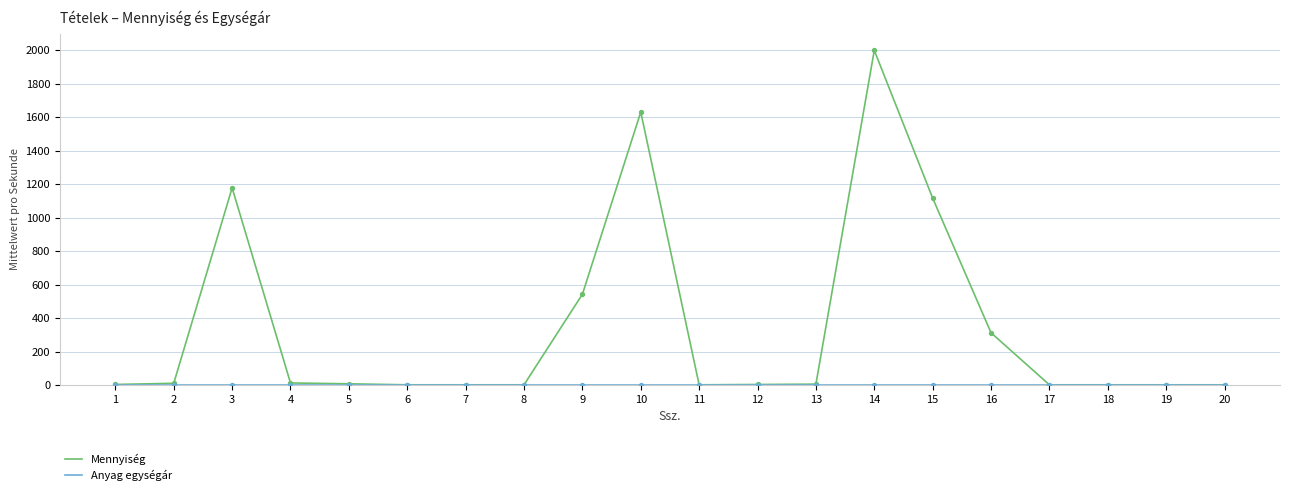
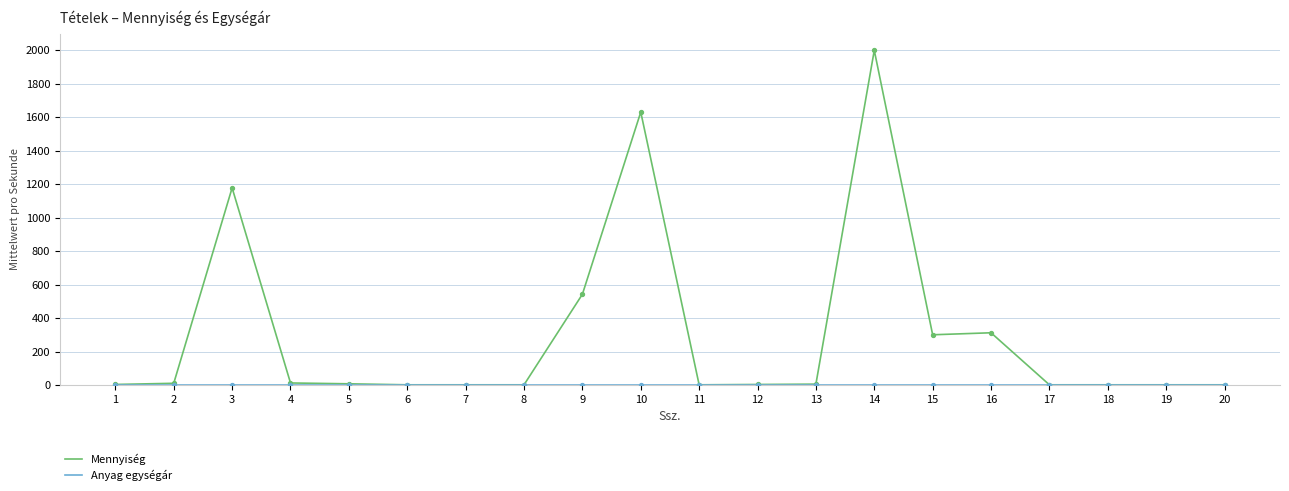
Mennyiség, 15: 1120 -> 300
